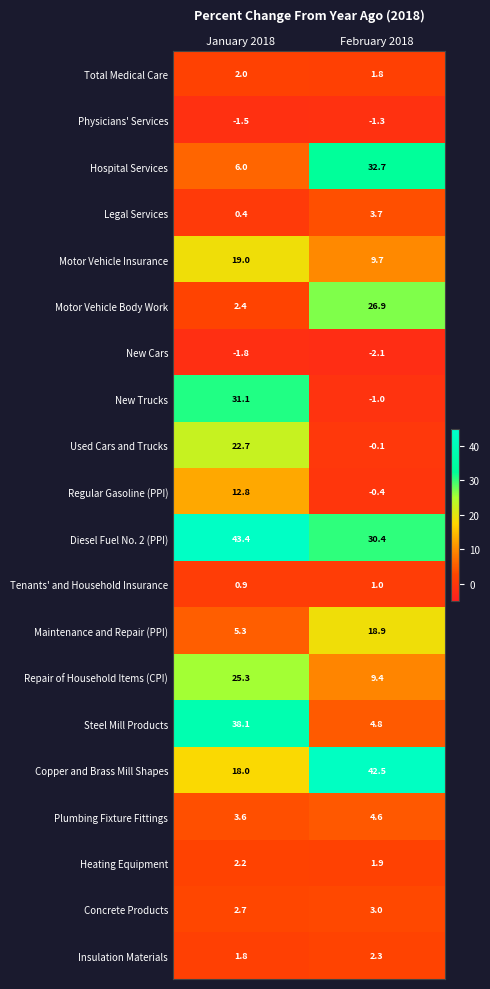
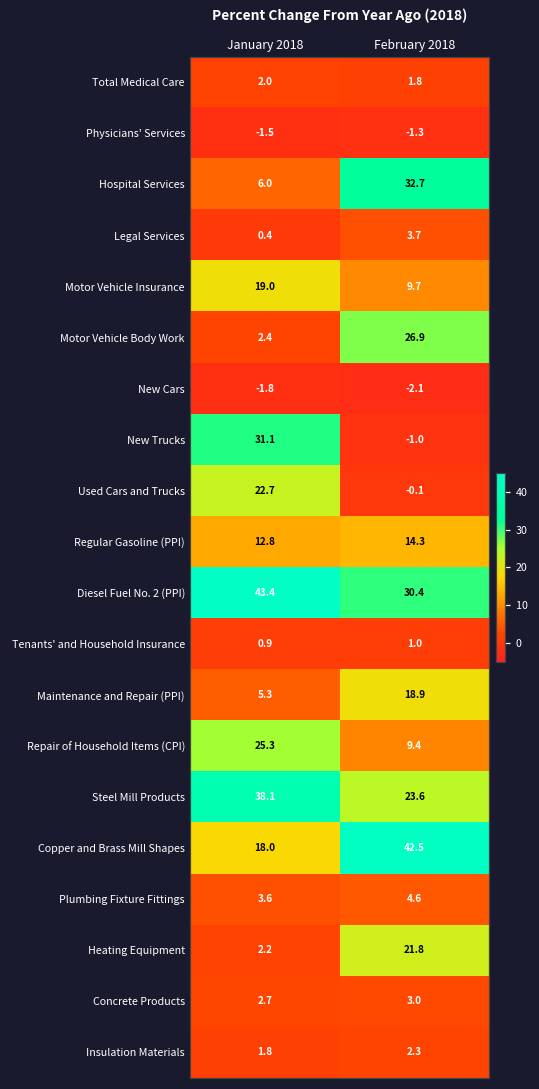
Regular Gasoline (PPI), February 2018: -0.4 -> 14.3
Steel Mill Products, February 2018: 4.8 -> 23.6
Heating Equipment, February 2018: 1.9 -> 21.8
